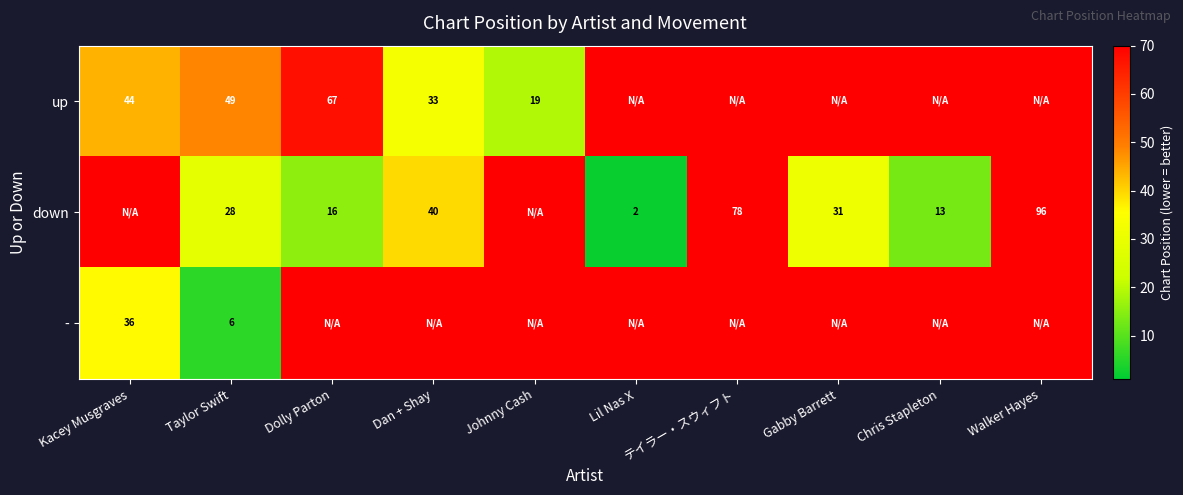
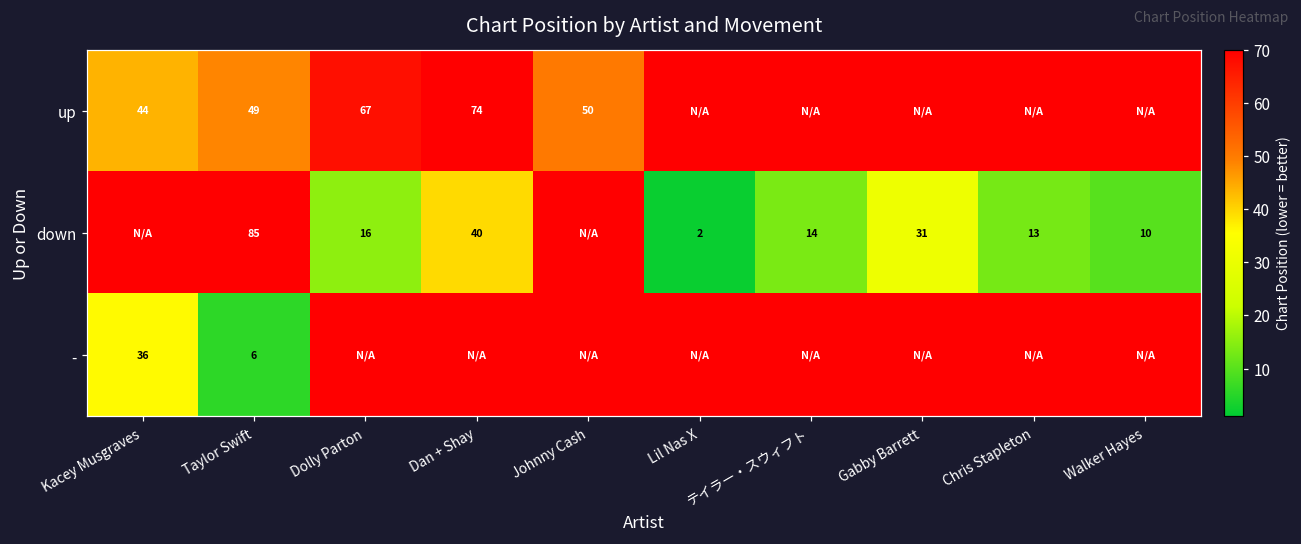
up, Dan + Shay: 33 -> 74
up, Johnny Cash: 19 -> 50
down, Taylor Swift: 28 -> 85
down, テイラー・スウィフト: 78 -> 14
down, Walker Hayes: 96 -> 10
